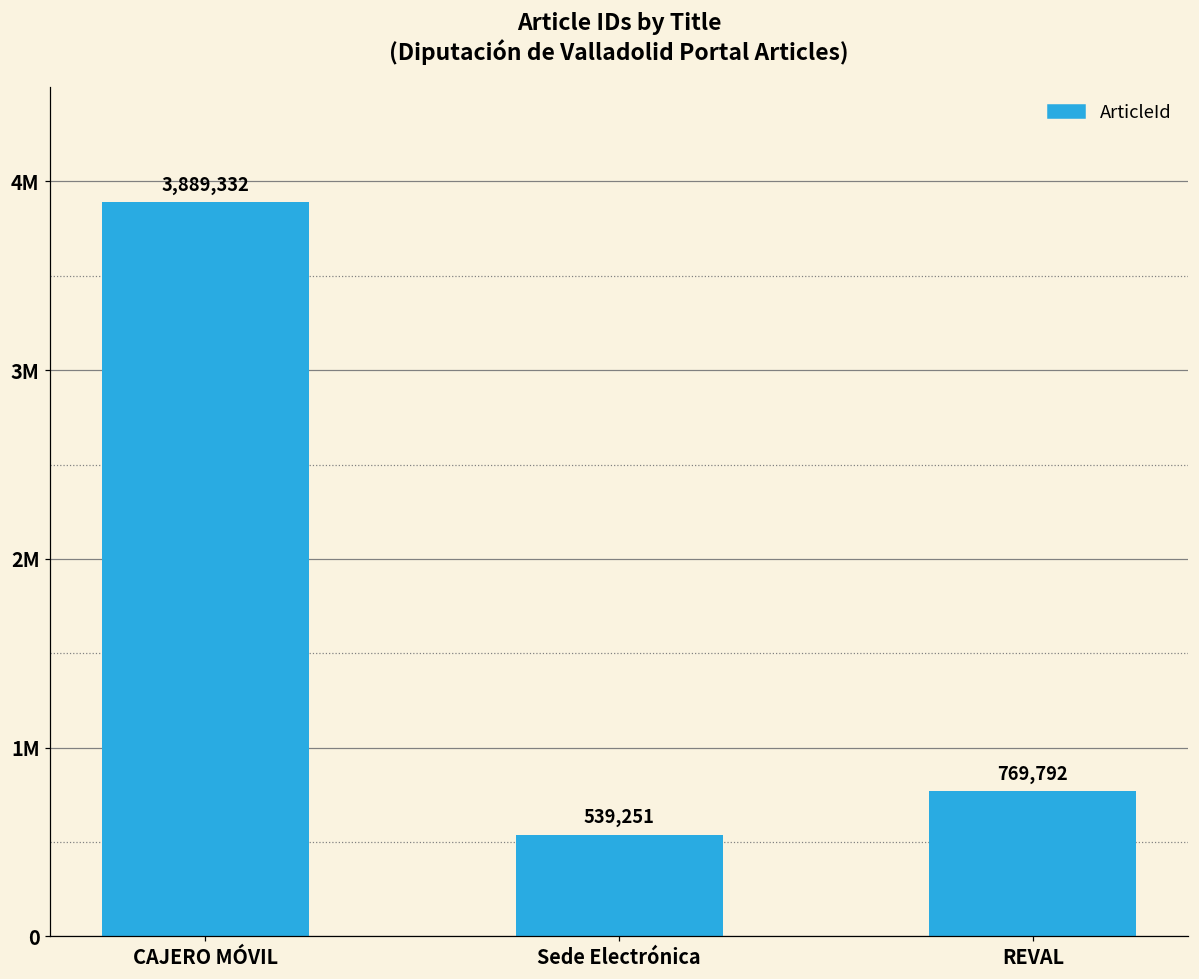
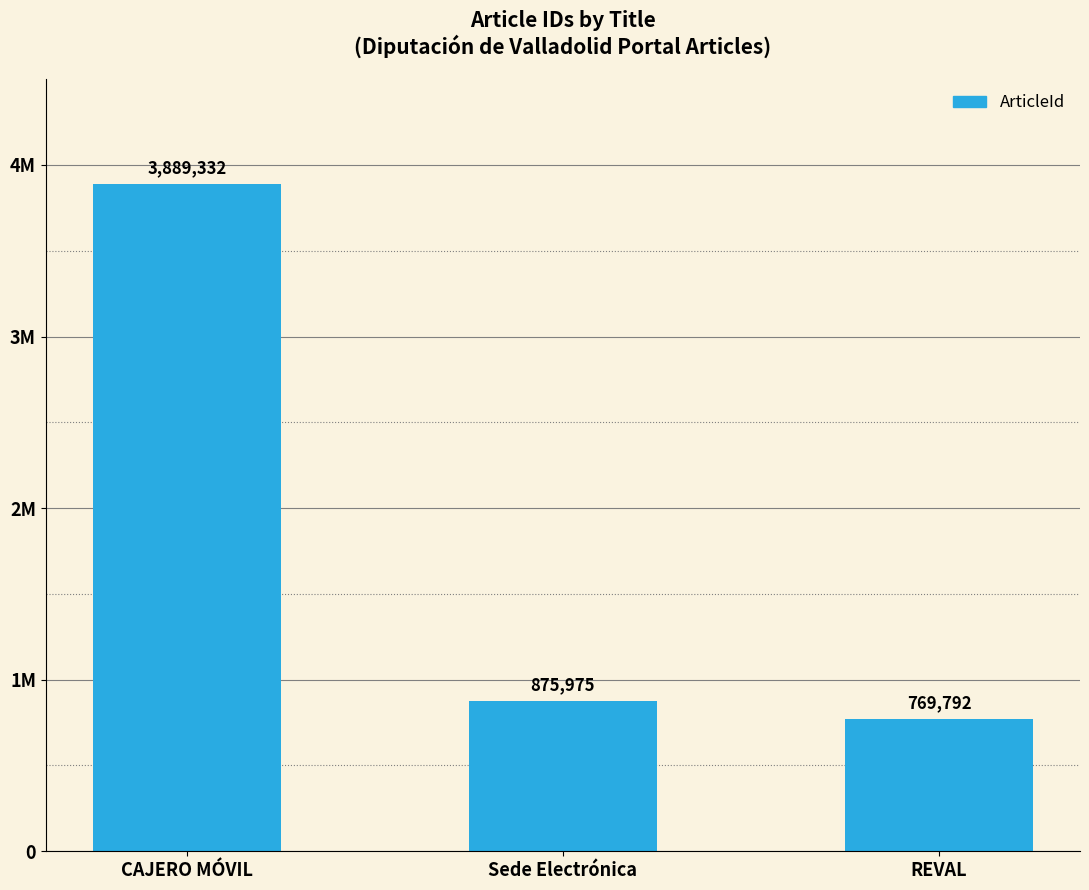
Sede Electrónica: 539,251 -> 875,975
